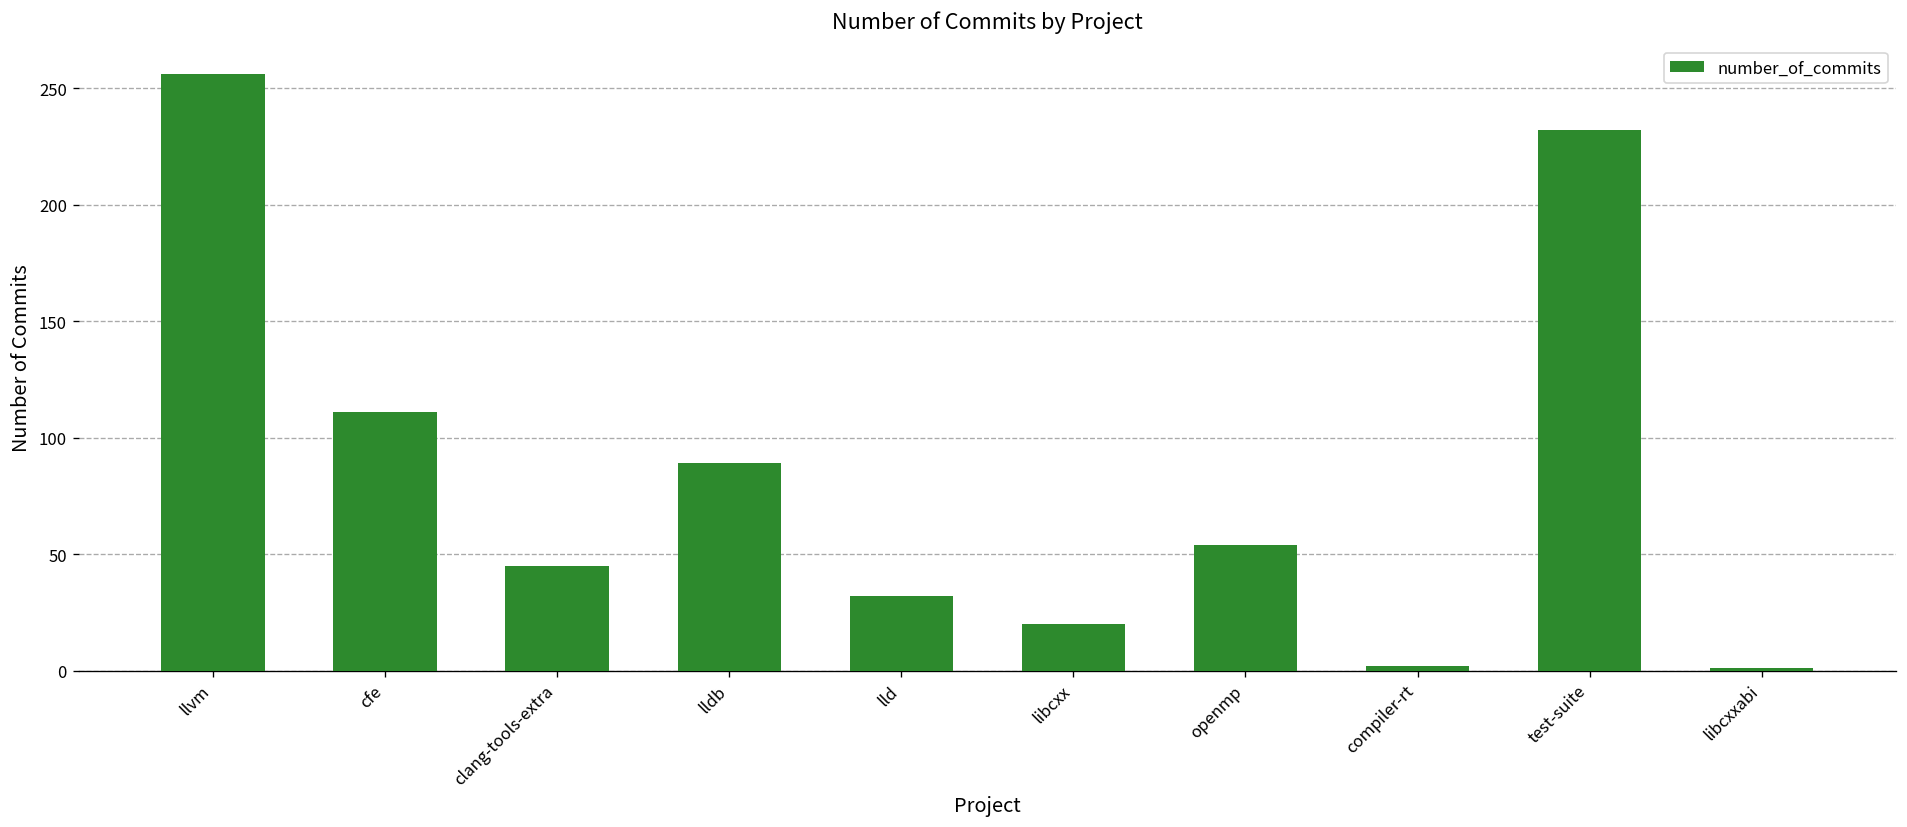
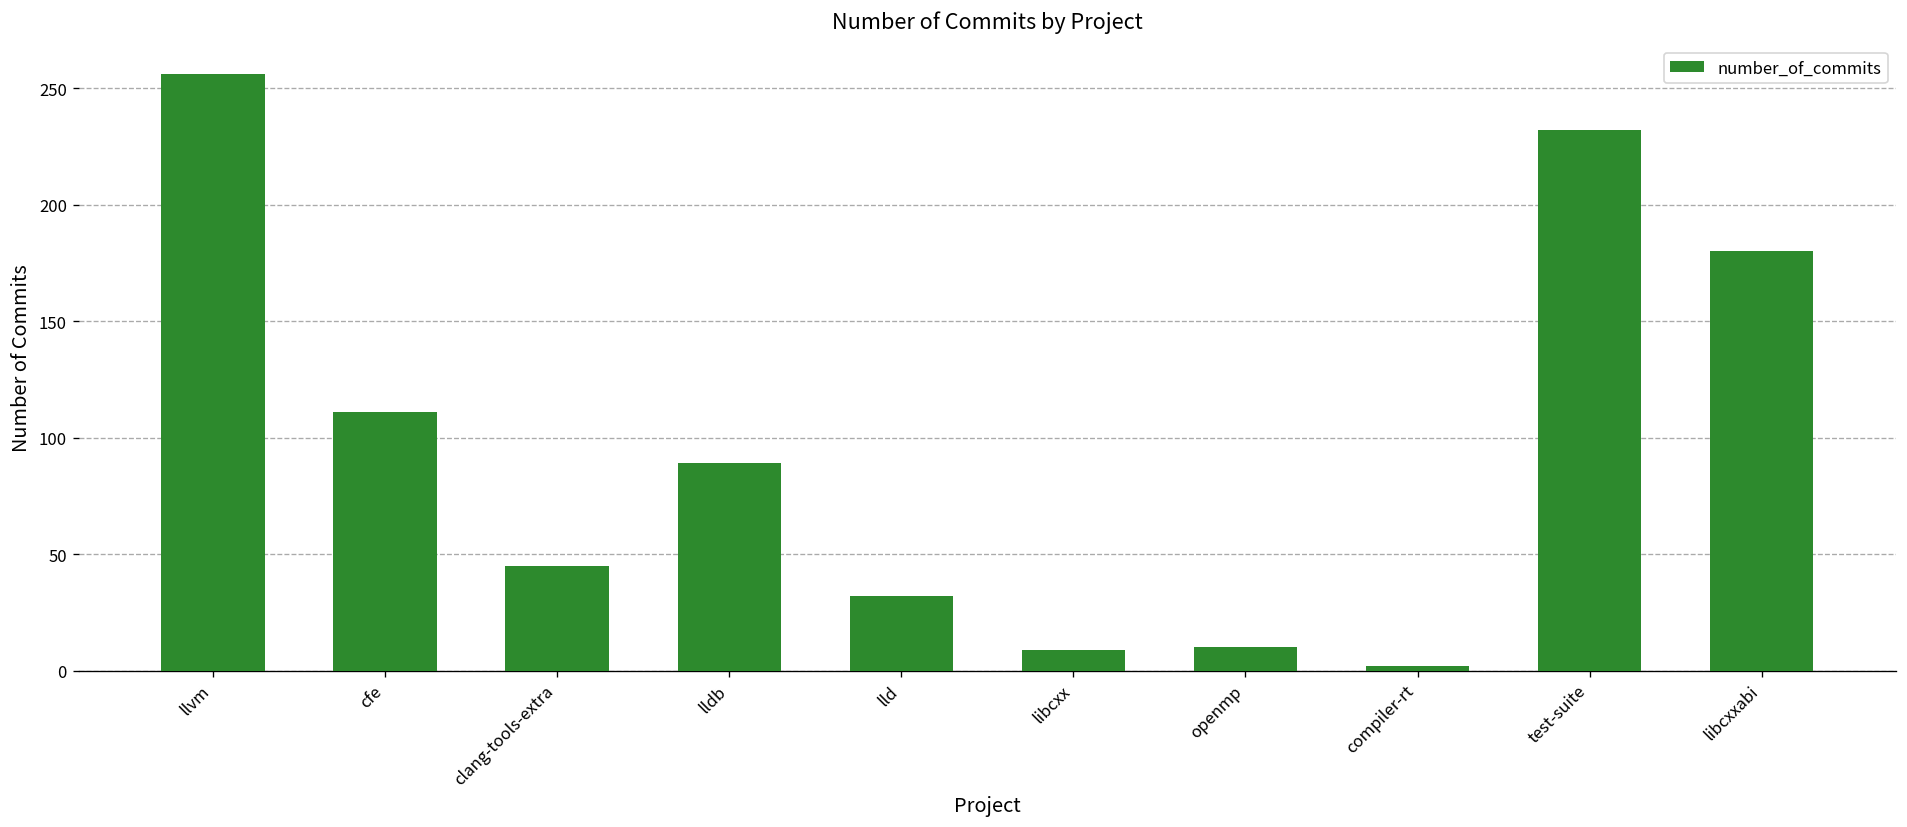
libcxx: 20 -> 9
openmp: 54 -> 10
libcxxabi: 1 -> 180
